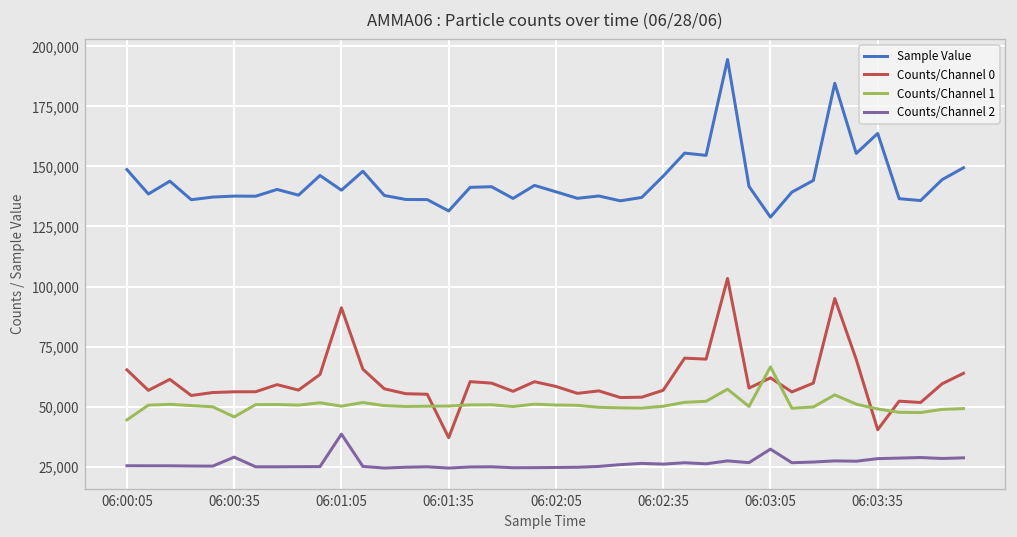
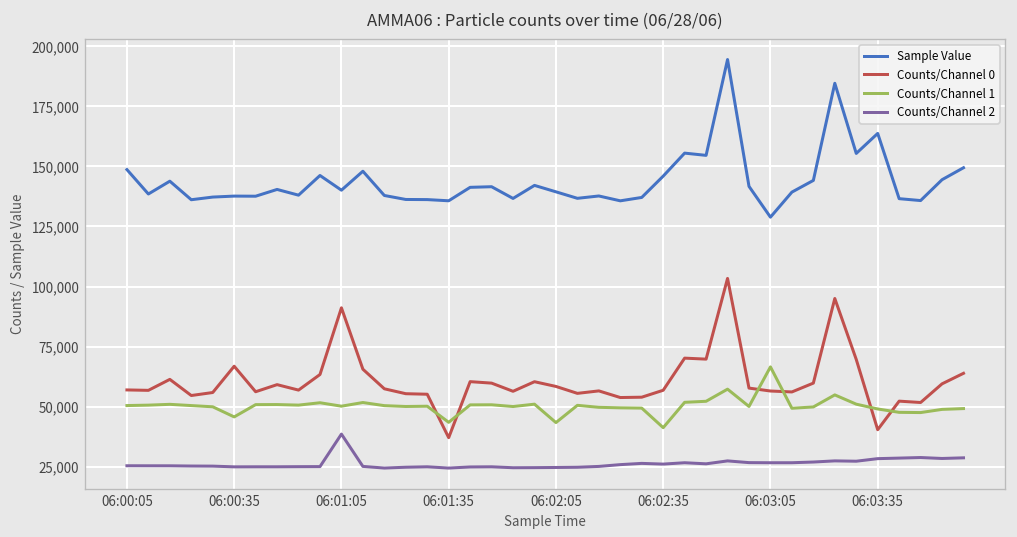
Counts/Channel 0, 06:00:05: 65,000 -> 57,000
Counts/Channel 1, 06:00:05: 44,000 -> 50,000
Counts/Channel 0, 06:00:35: 56,000 -> 67,000
Counts/Channel 2, 06:00:35: 29,000 -> 25,000
Sample Value, 06:01:35: 131,000 -> 136,000
Counts/Channel 1, 06:01:35: 50,000 -> 43,000
Counts/Channel 1, 06:02:05: 51,000 -> 43,000
Counts/Channel 1, 06:02:35: 50,000 -> 41,000
Counts/Channel 0, 06:03:05: 62,000 -> 57,000
Counts/Channel 2, 06:03:05: 32,000 -> 27,000
